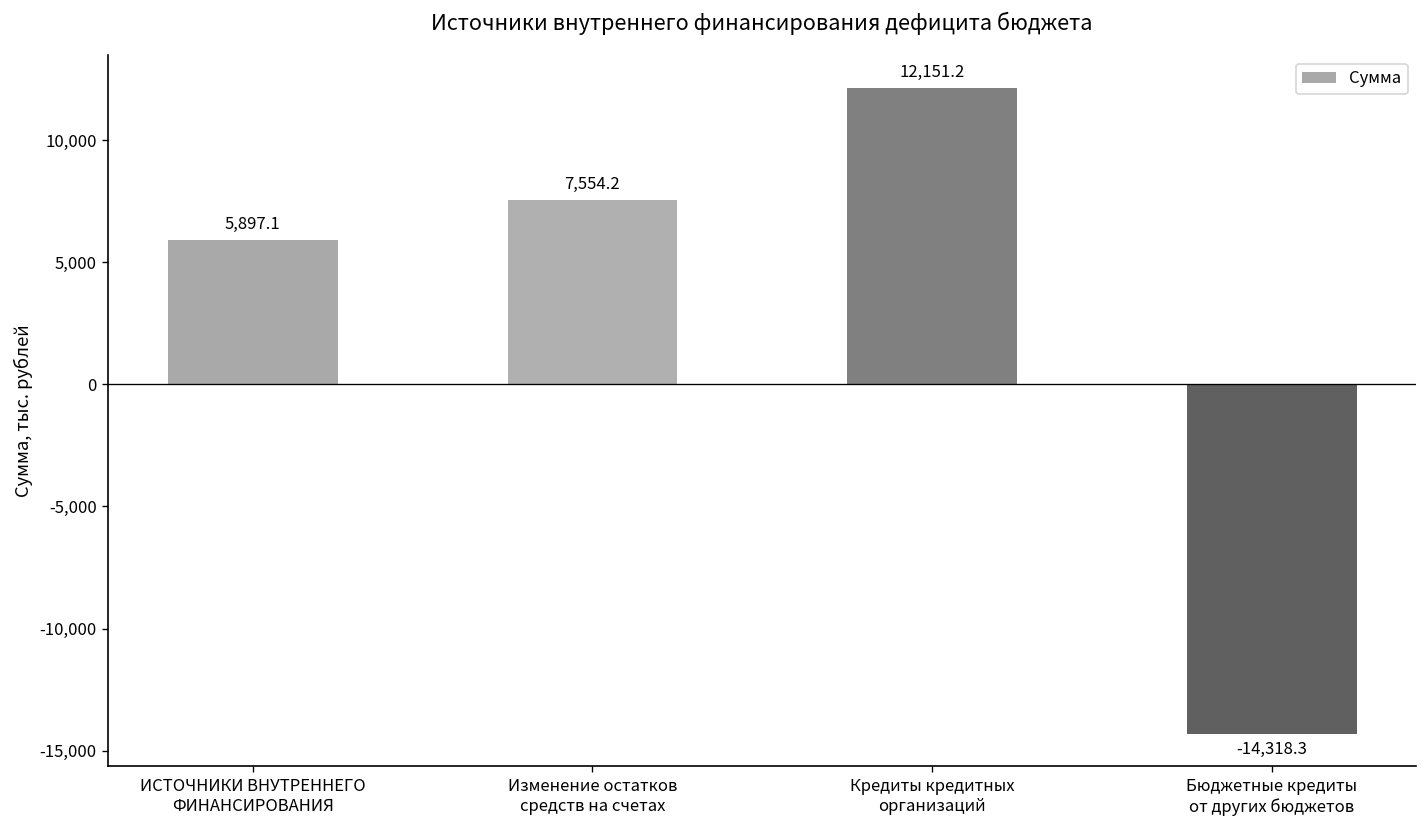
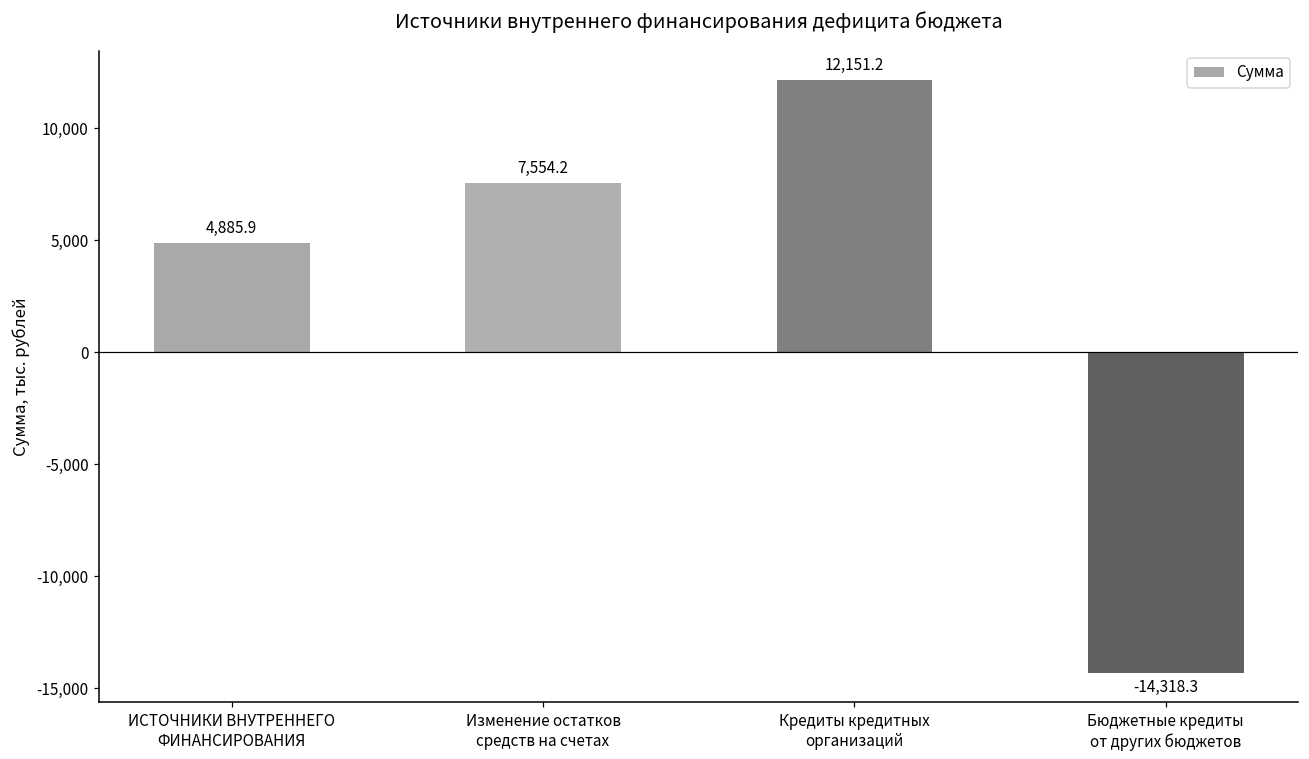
ИСТОЧНИКИ ВНУТРЕННЕГО ФИНАНСИРОВАНИЯ: 5,897.1 -> 4,885.9
